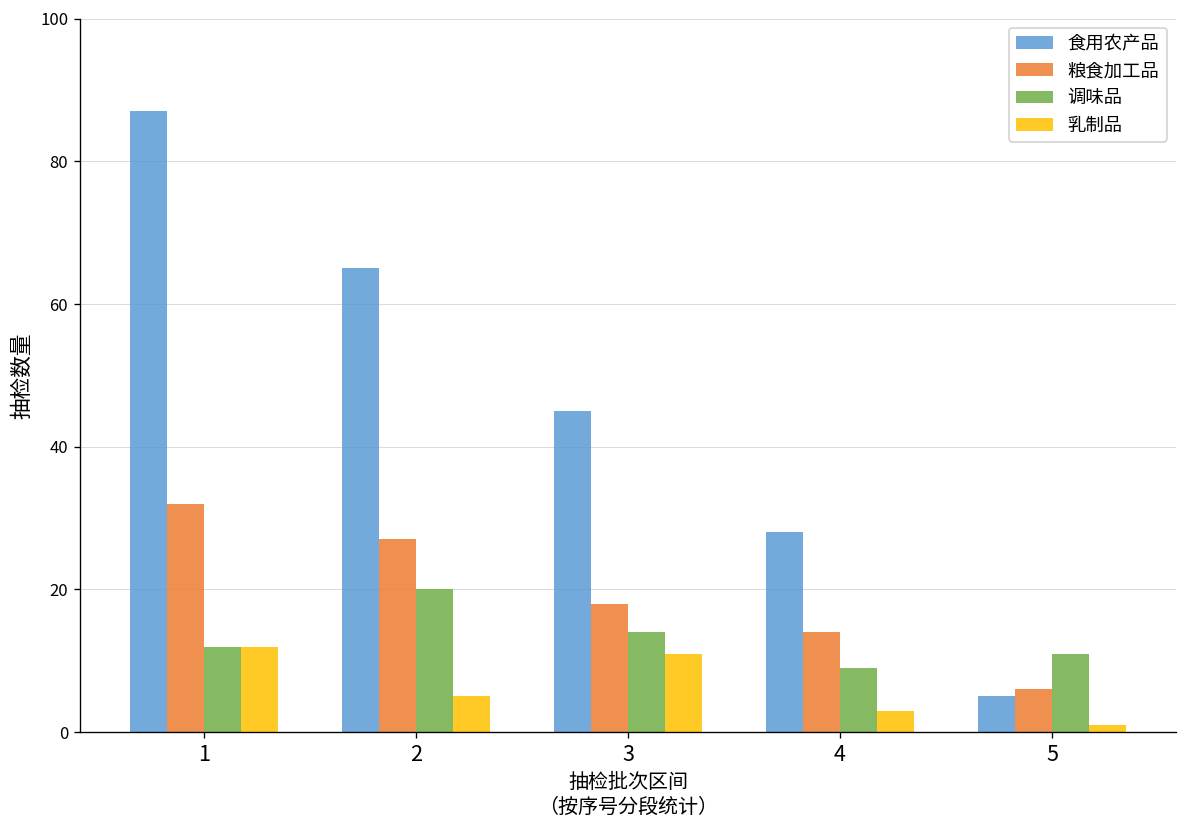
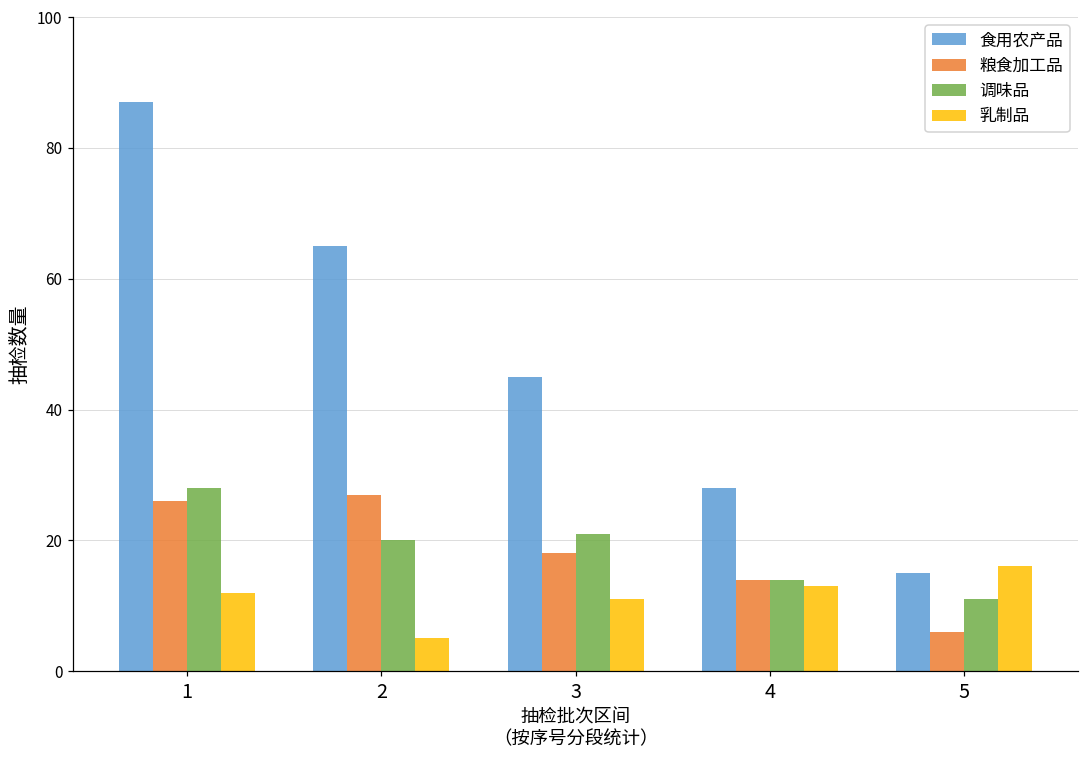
粮食加工品, 1: 32 -> 26
调味品, 1: 12 -> 28
调味品, 3: 14 -> 21
调味品, 4: 9 -> 14
乳制品, 4: 3 -> 13
食用农产品, 5: 5 -> 15
乳制品, 5: 1 -> 16
